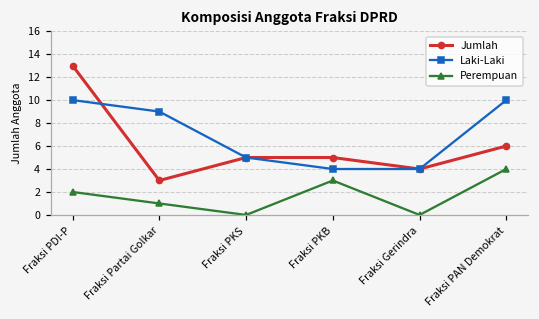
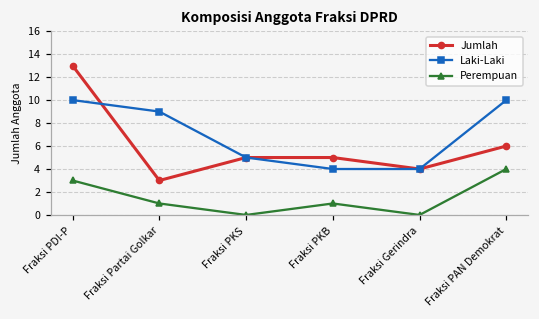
Perempuan, Fraksi PDI-P: 2 -> 3
Perempuan, Fraksi PKB: 3 -> 1
